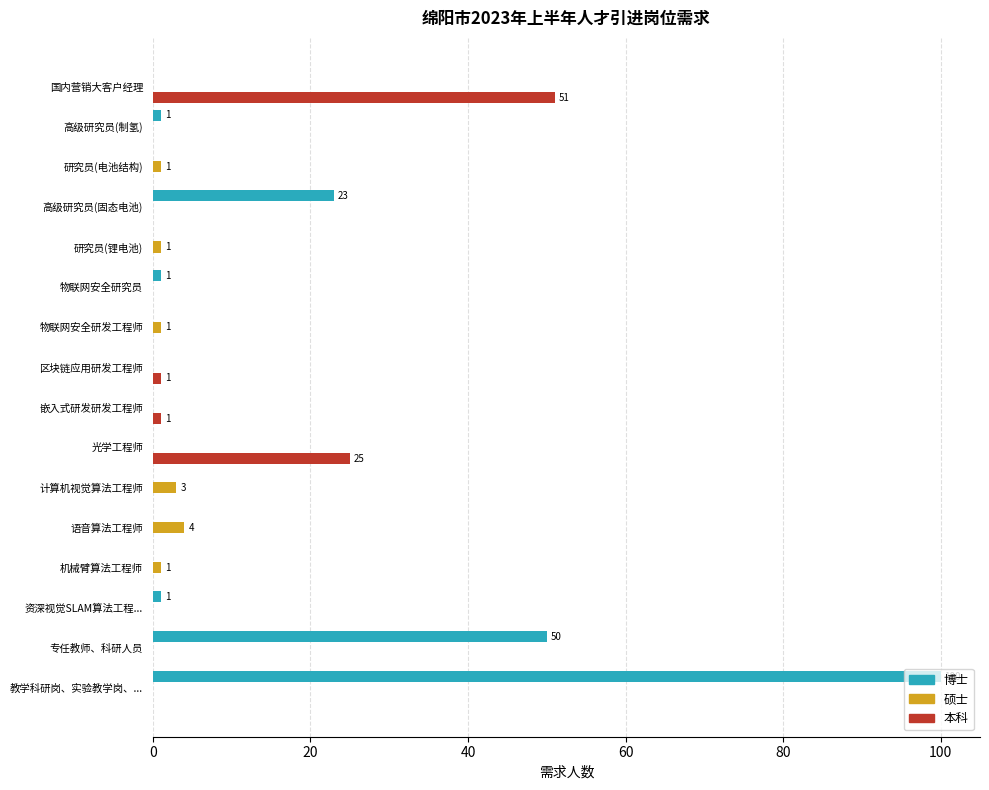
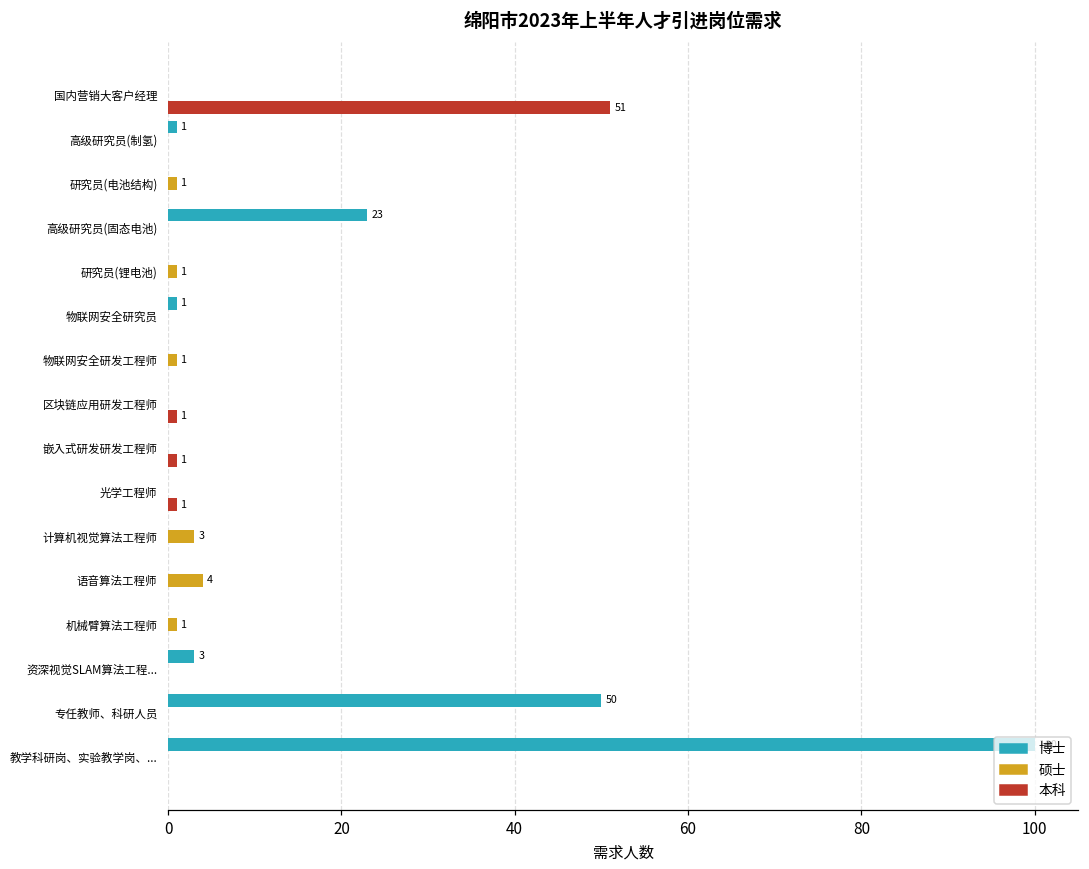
本科, 光学工程师: 25 -> 1
博士, 资深视觉SLAM算法工程...: 1 -> 3
